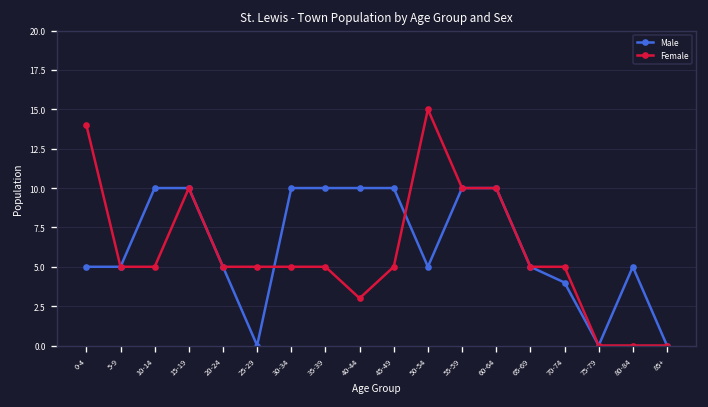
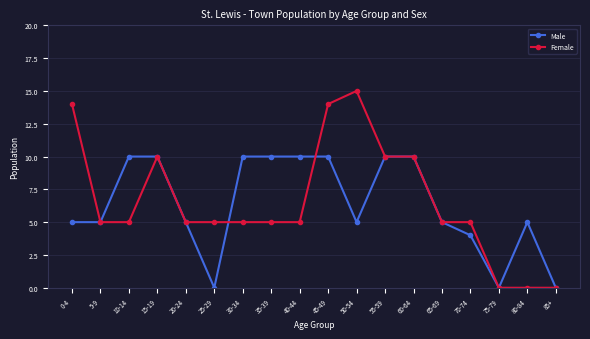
Female, 40-44: 3 -> 5
Female, 45-49: 5 -> 14
